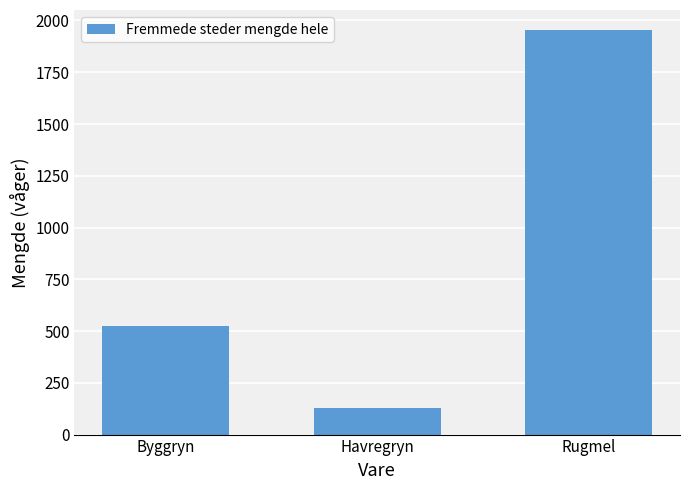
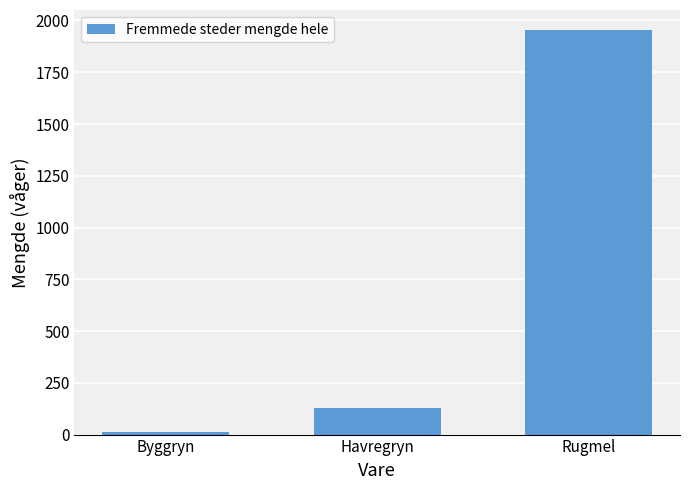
Byggryn: 520 -> 10
